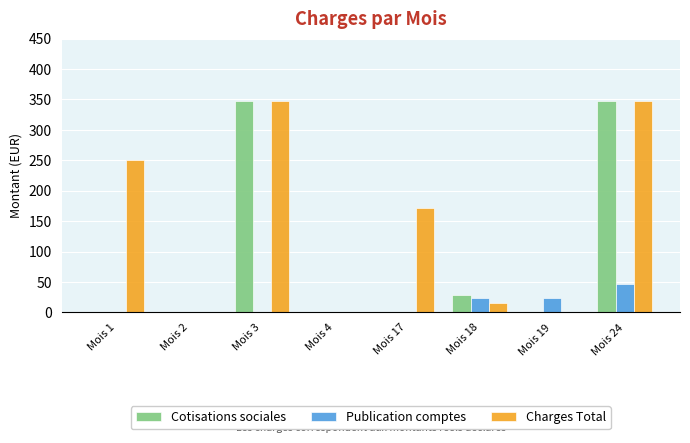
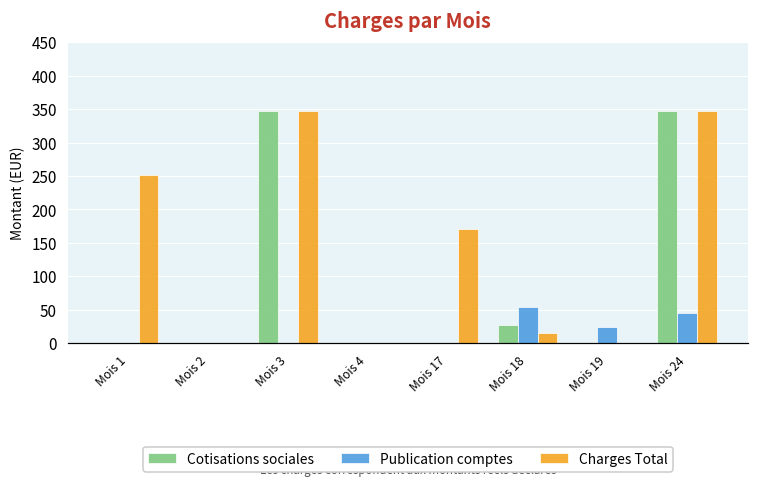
Publication comptes, Mois 18: 20 -> 50
